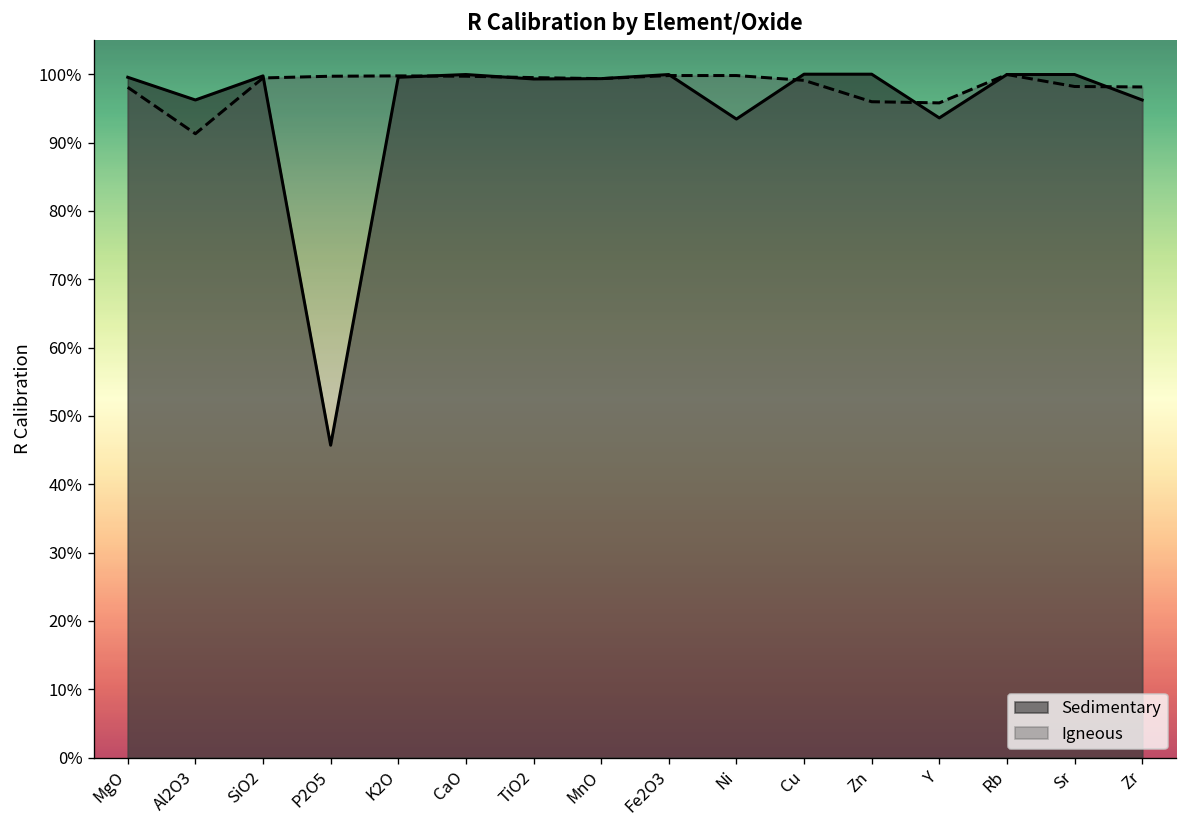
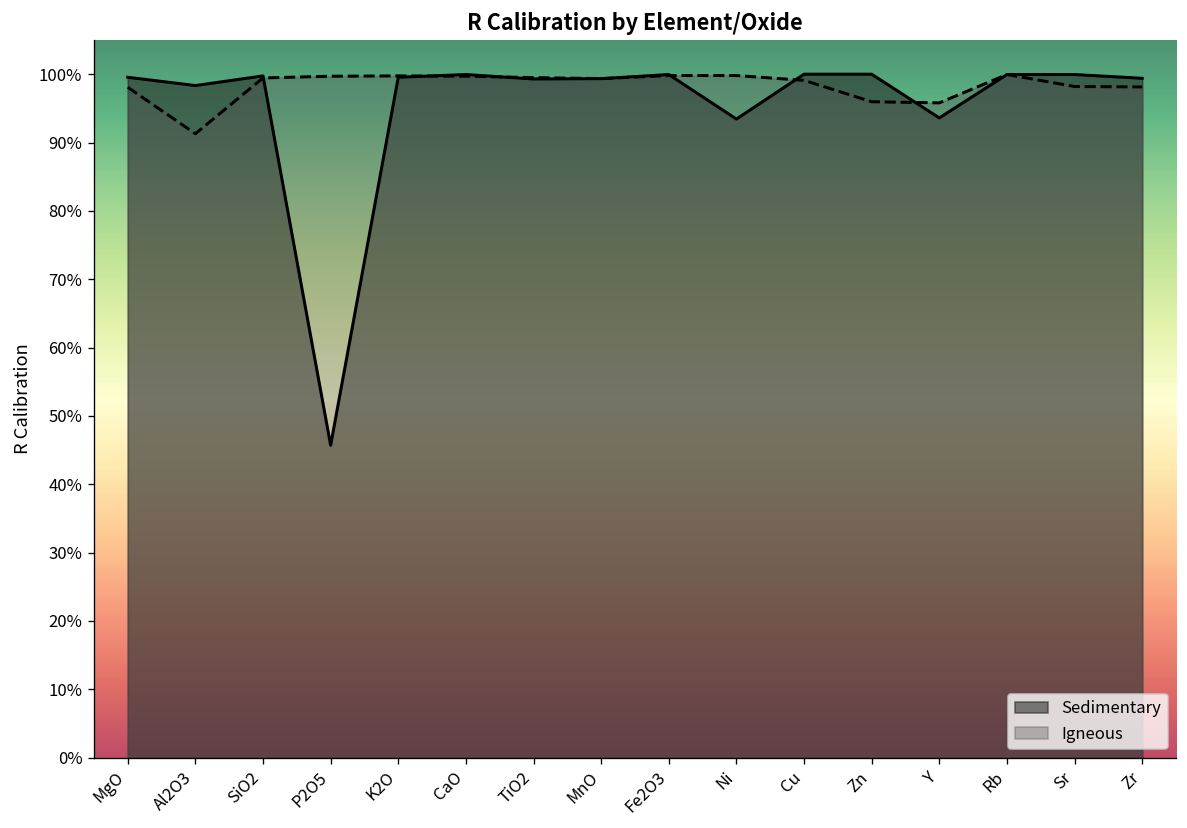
Sedimentary, Al2O3: 96% -> 98%
Sedimentary, Zr: 96% -> 99%
